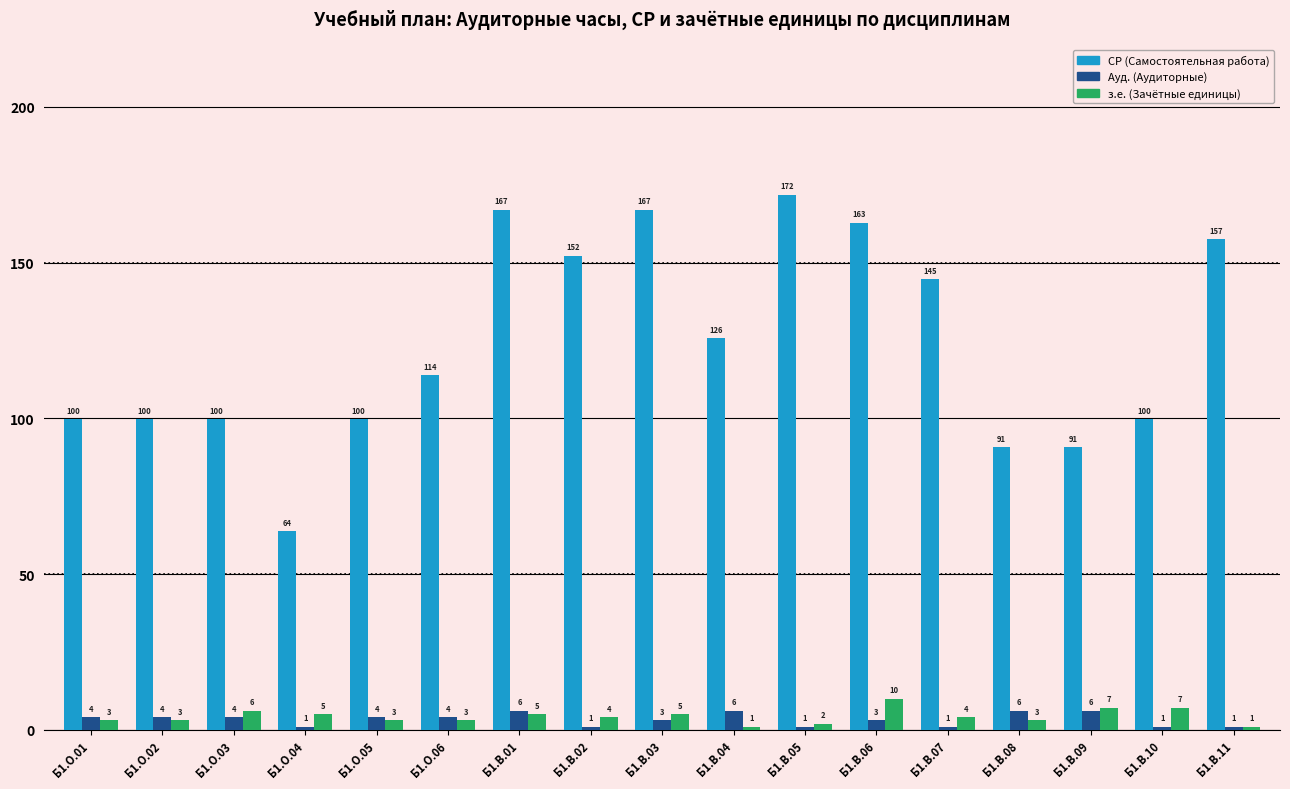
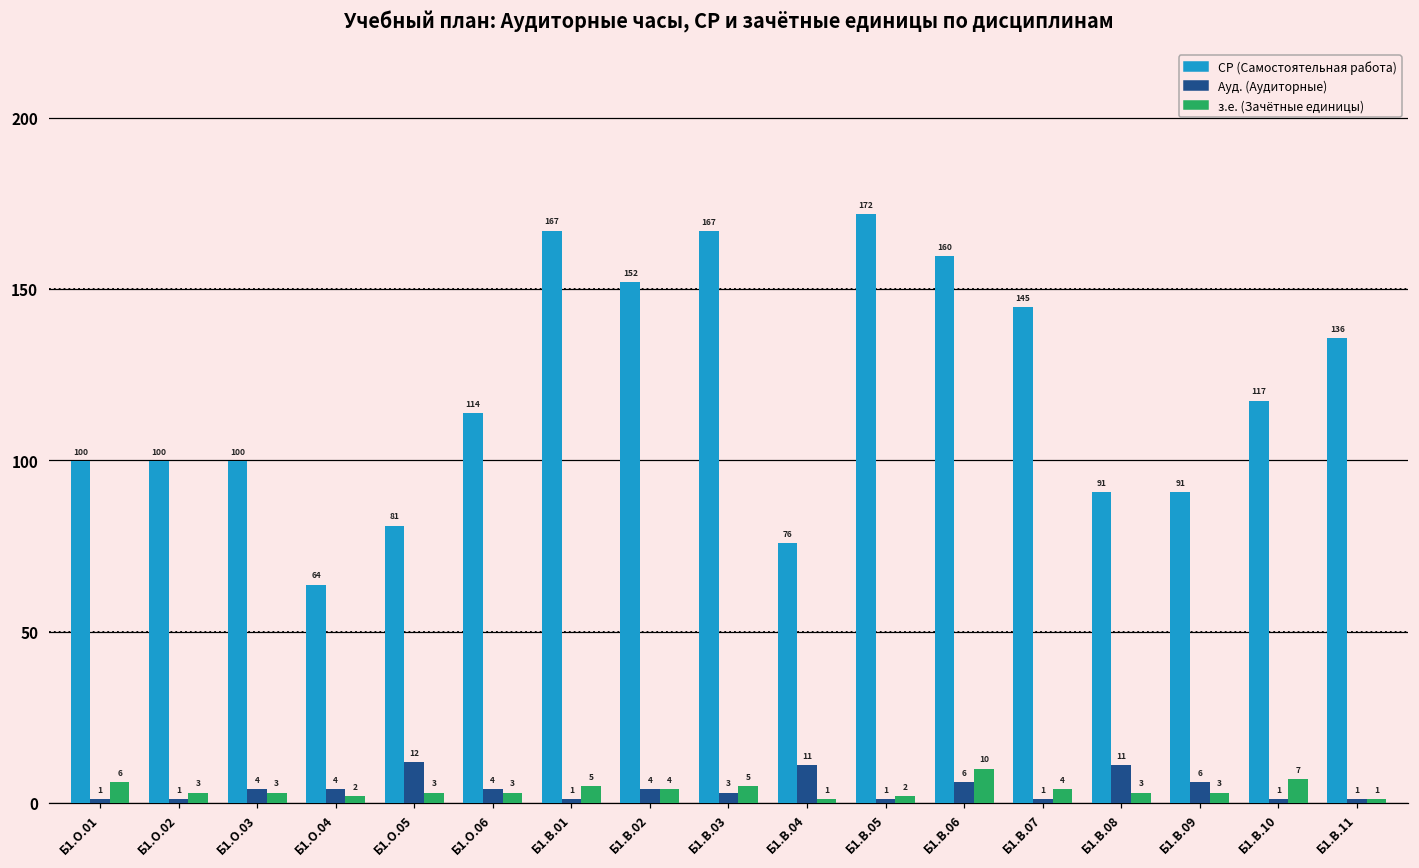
Ауд. (Аудиторные), Б1.О.01: 4 -> 1
з.е. (Зачётные единицы), Б1.О.01: 3 -> 6
Ауд. (Аудиторные), Б1.О.02: 4 -> 1
з.е. (Зачётные единицы), Б1.О.03: 6 -> 3
Ауд. (Аудиторные), Б1.О.04: 1 -> 4
з.е. (Зачётные единицы), Б1.О.04: 5 -> 2
СР (Самостоятельная работа), Б1.О.05: 100 -> 81
Ауд. (Аудиторные), Б1.О.05: 4 -> 12
Ауд. (Аудиторные), Б1.В.01: 6 -> 1
Ауд. (Аудиторные), Б1.В.02: 1 -> 4
СР (Самостоятельная работа), Б1.В.04: 126 -> 76
Ауд. (Аудиторные), Б1.В.04: 6 -> 11
СР (Самостоятельная работа), Б1.В.06: 163 -> 160
Ауд. (Аудиторные), Б1.В.06: 3 -> 6
Ауд. (Аудиторные), Б1.В.08: 6 -> 11
з.е. (Зачётные единицы), Б1.В.09: 7 -> 3
СР (Самостоятельная работа), Б1.В.10: 100 -> 117
СР (Самостоятельная работа), Б1.В.11: 157 -> 136
